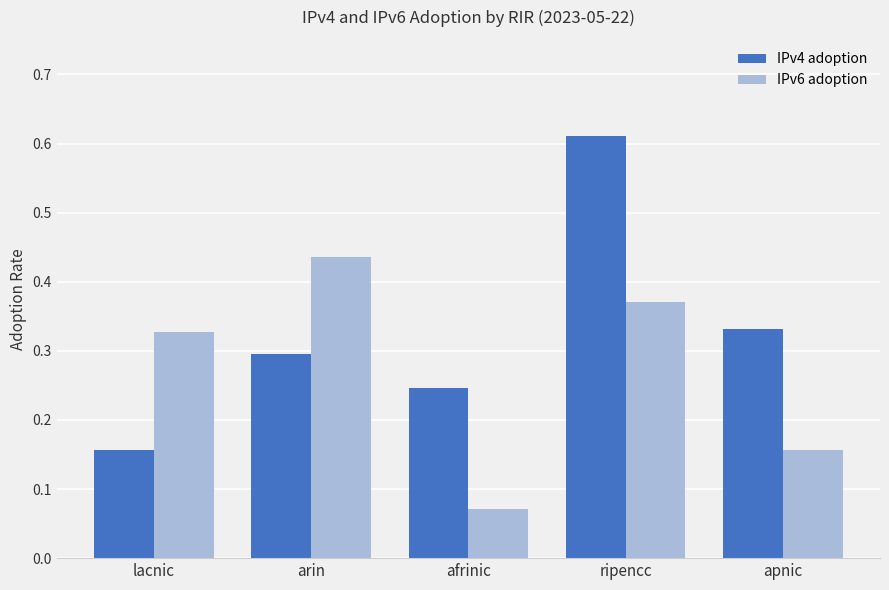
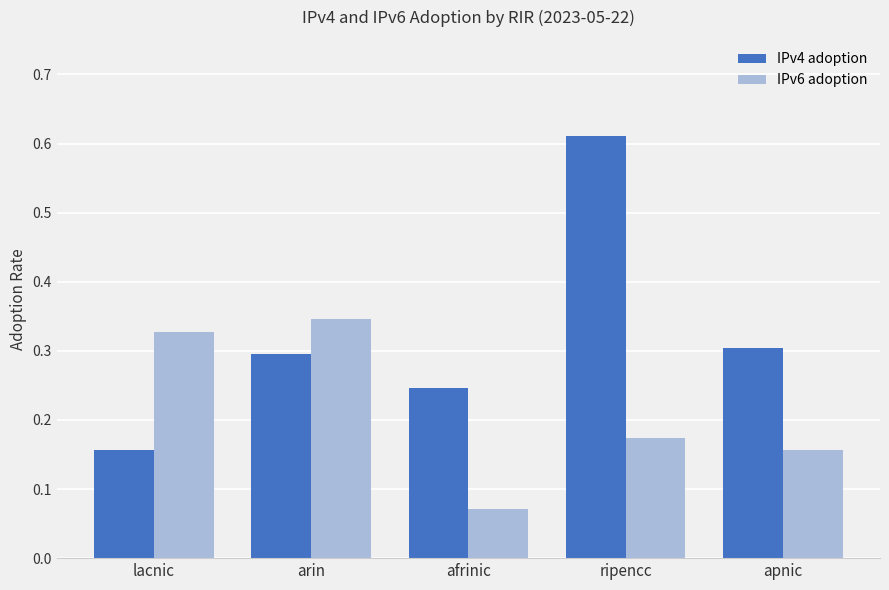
IPv6 adoption, arin: 0.44 -> 0.35
IPv6 adoption, ripencc: 0.37 -> 0.17
IPv4 adoption, apnic: 0.33 -> 0.30
